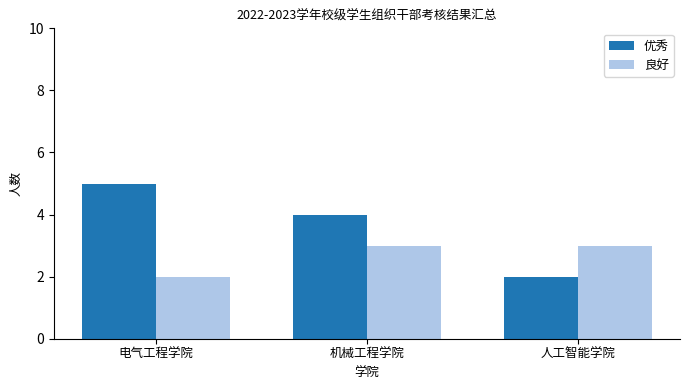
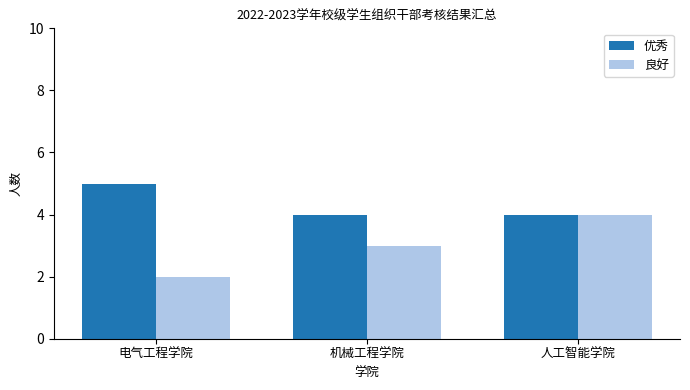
优秀, 人工智能学院: 2 -> 4
良好, 人工智能学院: 3 -> 4
